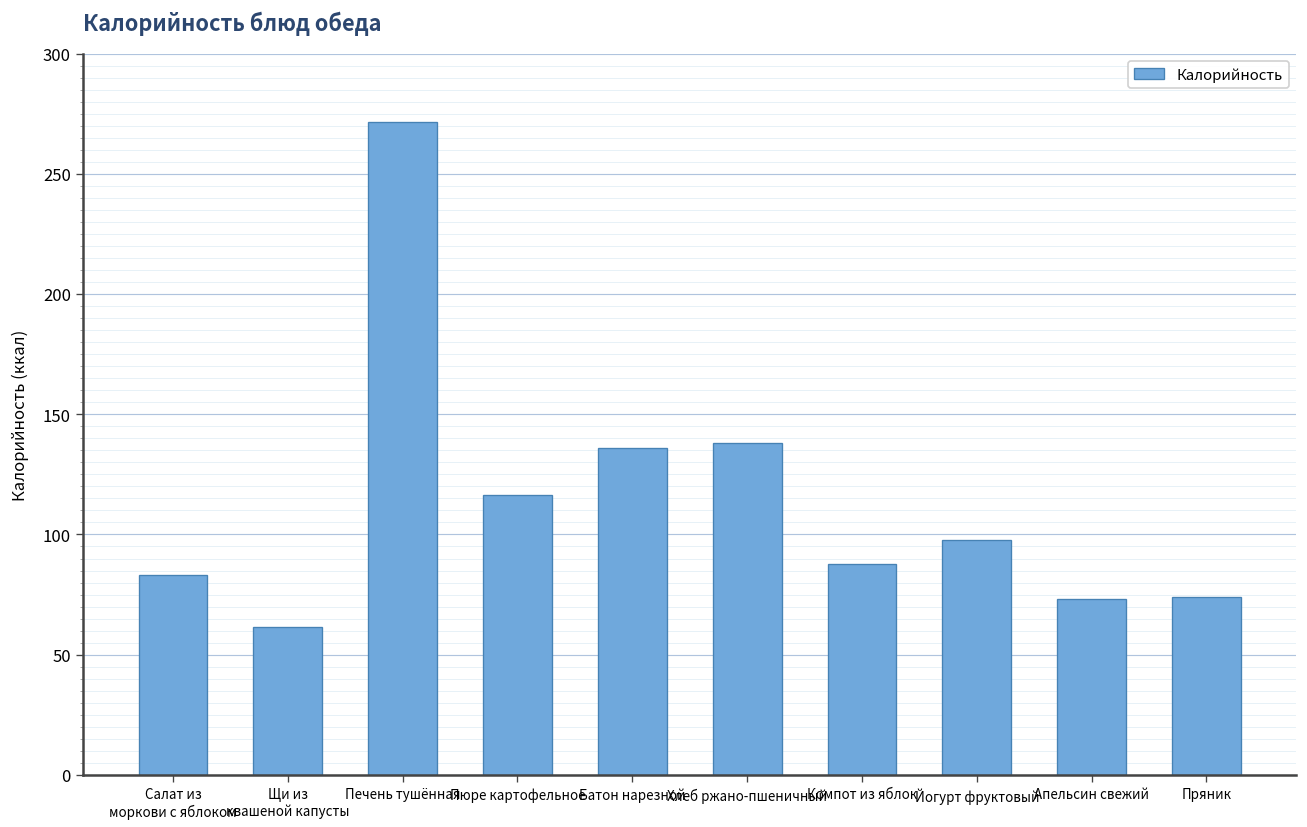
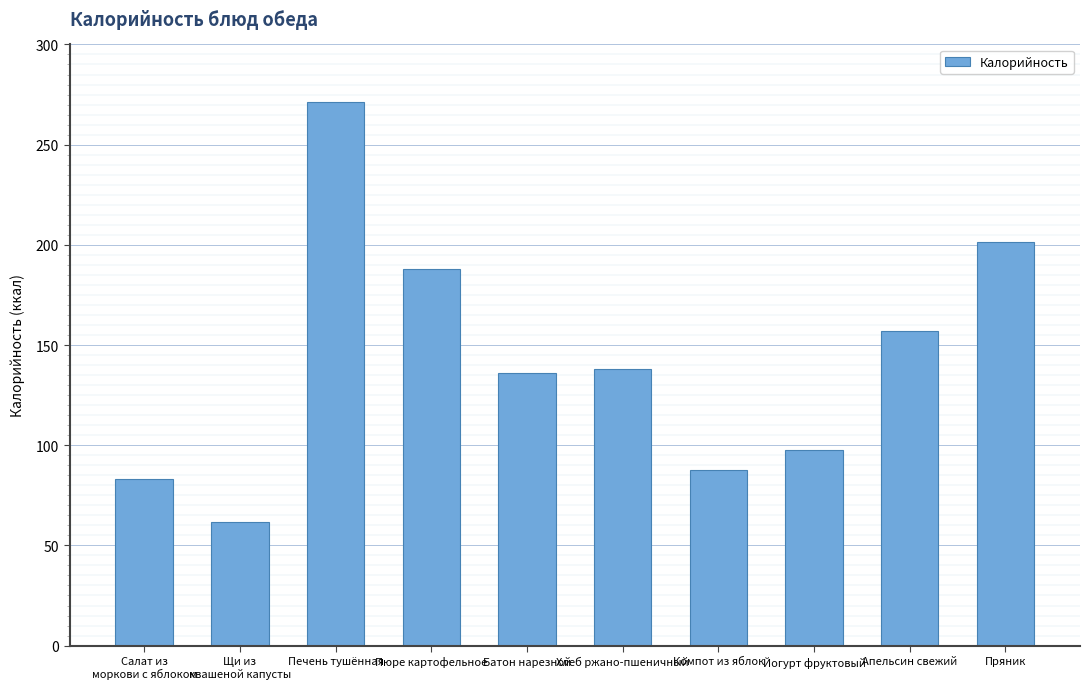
Пюре картофельное: 116 -> 188
Апельсин свежий: 73 -> 157
Пряник: 74 -> 202
